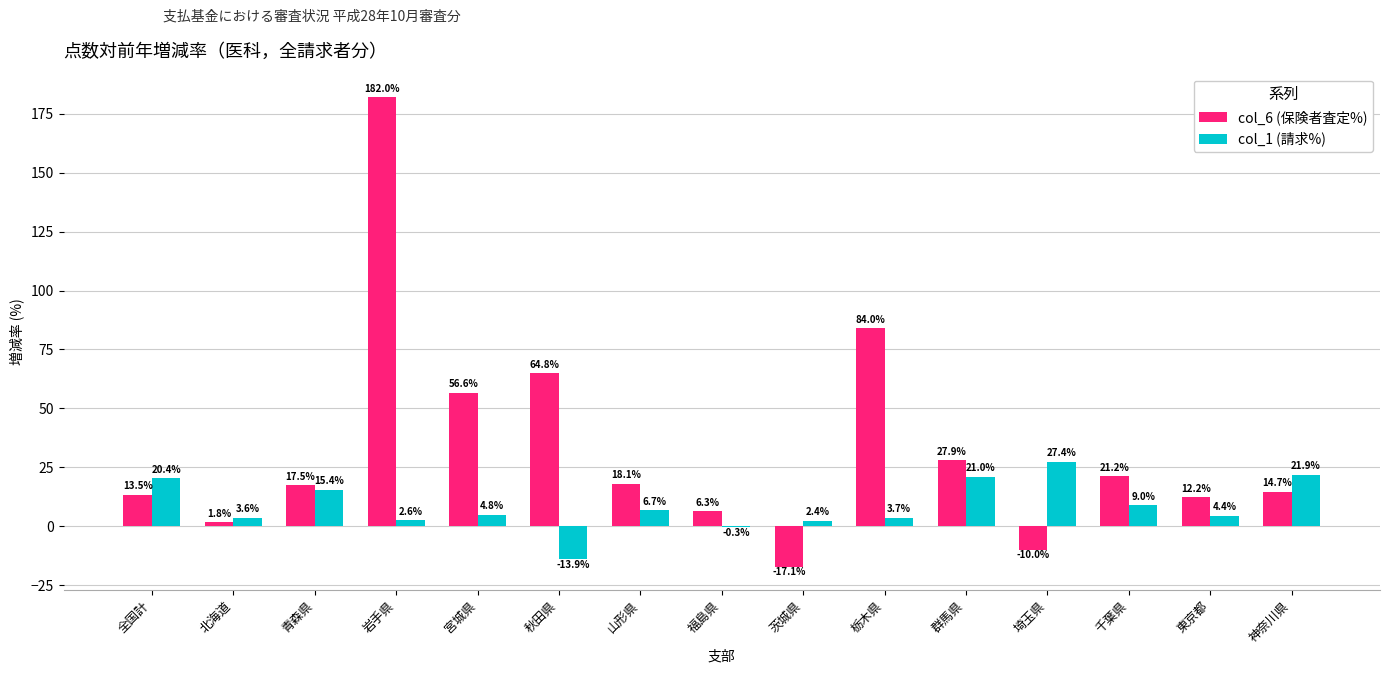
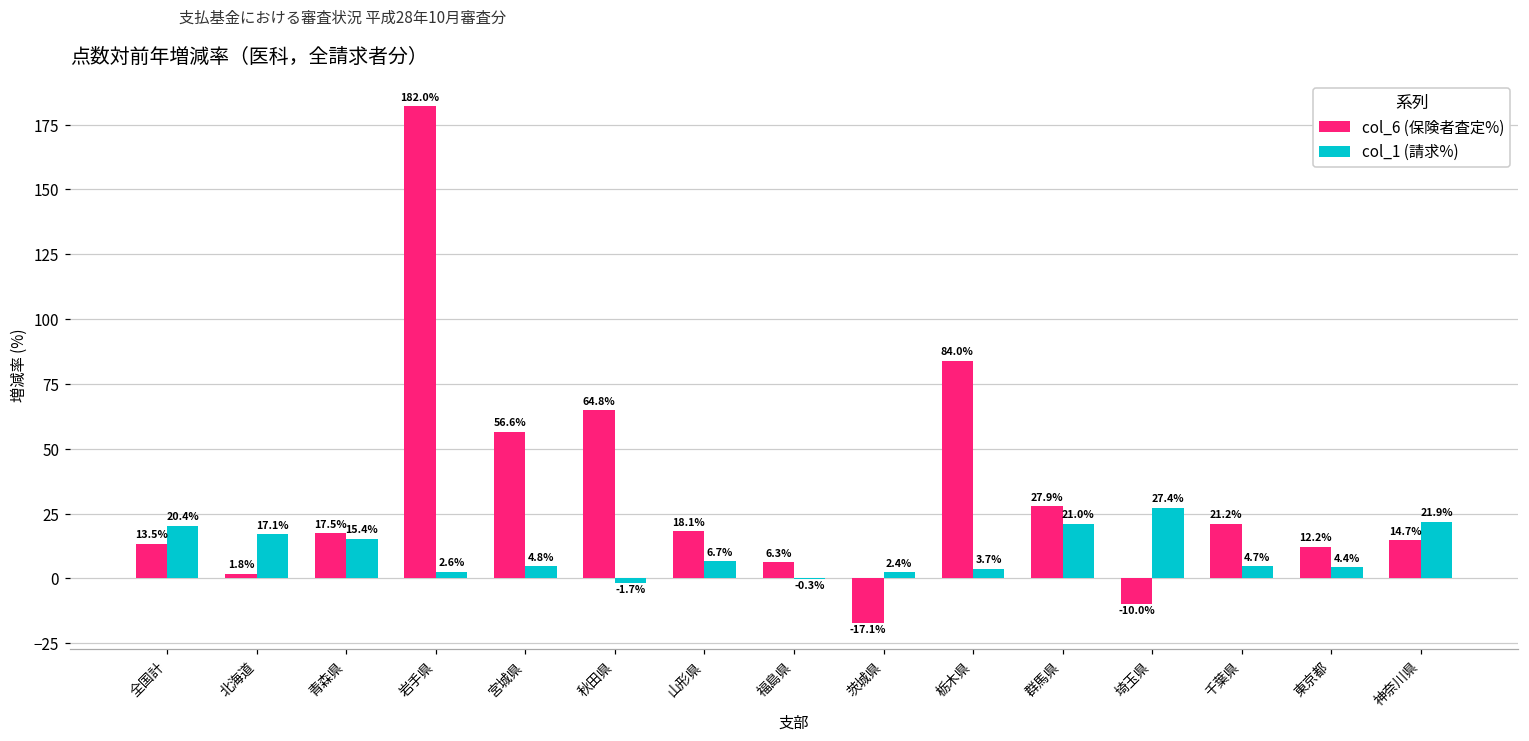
col_1 (請求%), 北海道: 3.6% -> 17.1%
col_1 (請求%), 秋田県: -13.9% -> -1.7%
col_1 (請求%), 千葉県: 9.0% -> 4.7%
